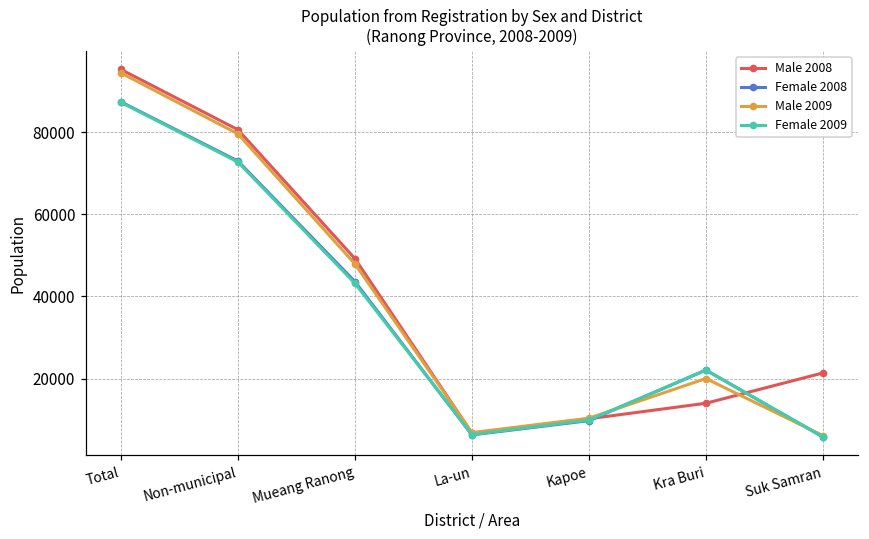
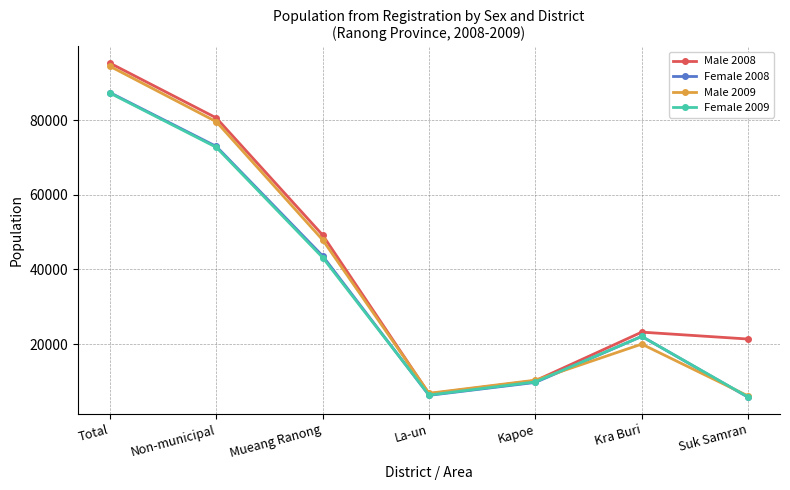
Male 2008, Kra Buri: 14000 -> 23000
